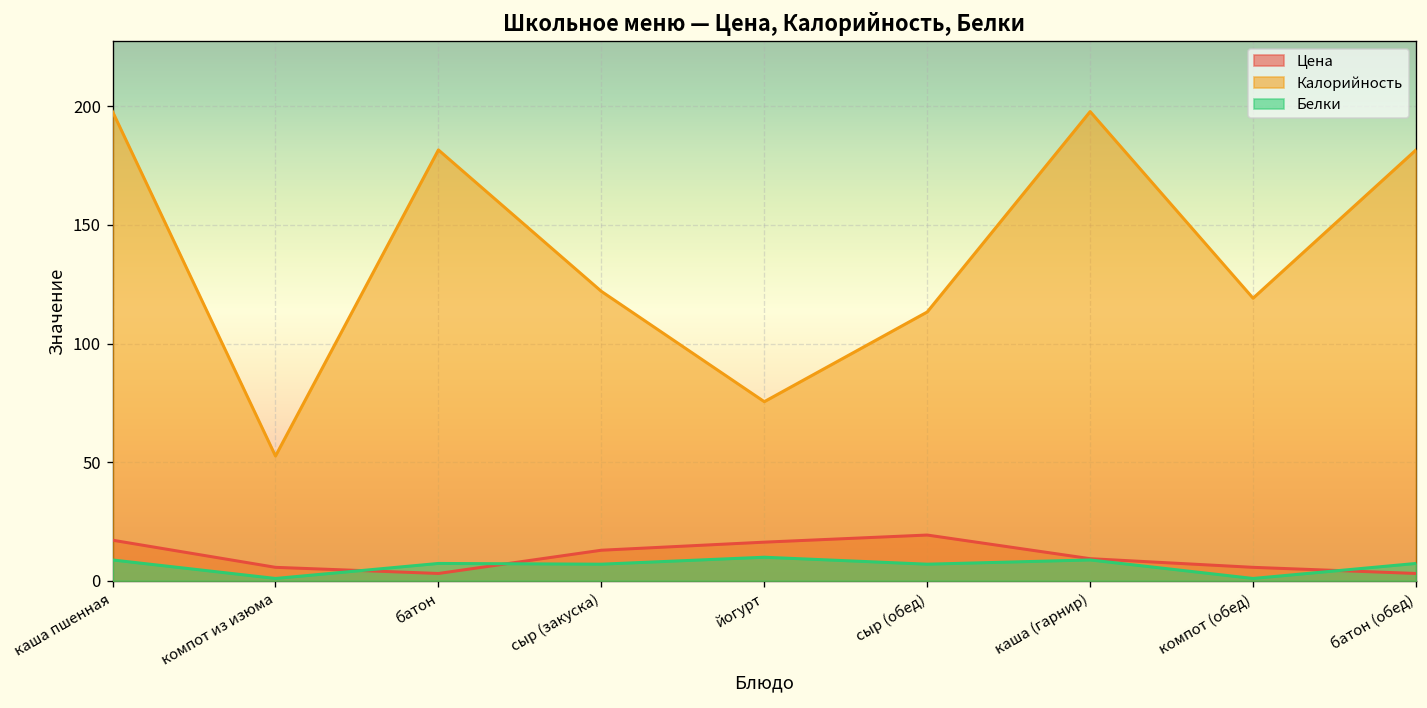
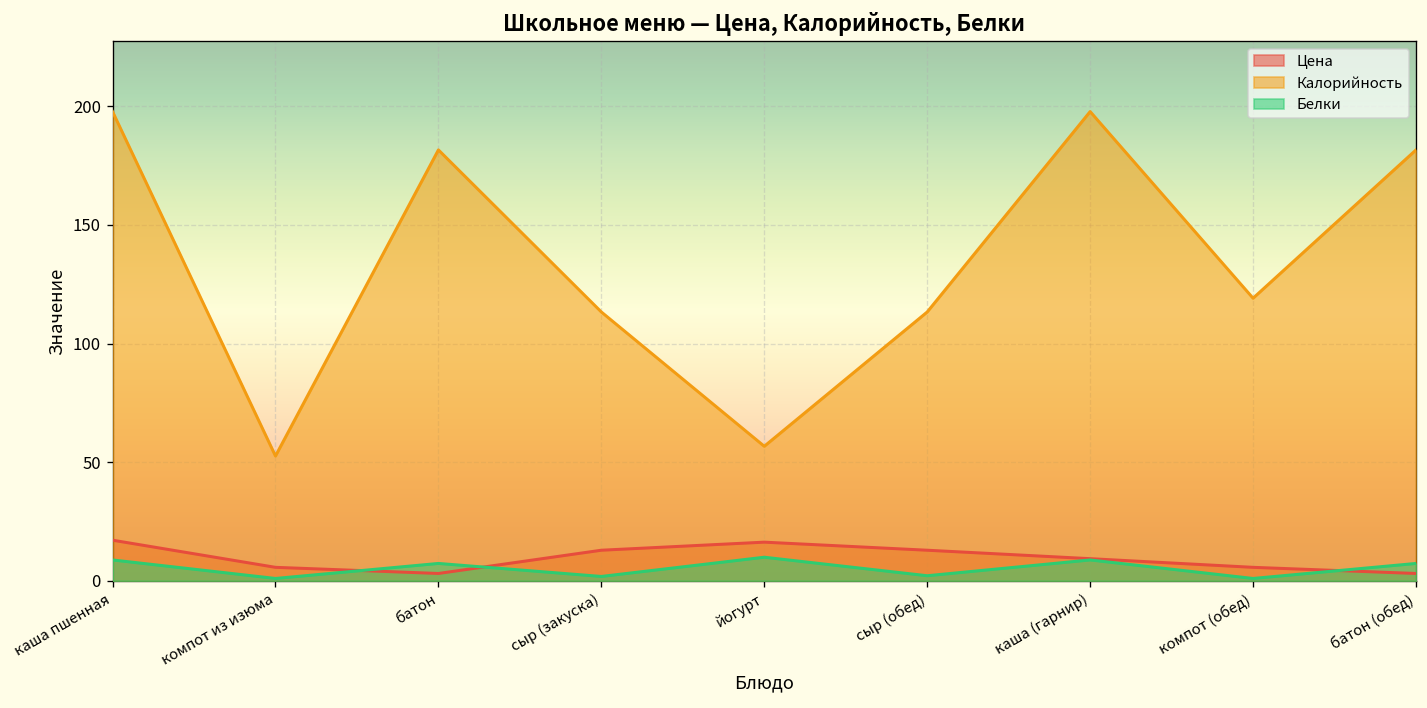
Калорийность, сыр (закуска): 122 -> 113
Белки, сыр (закуска): 7 -> 2
Калорийность, йогурт: 76 -> 57
Цена, сыр (обед): 19 -> 13
Белки, сыр (обед): 7 -> 2
